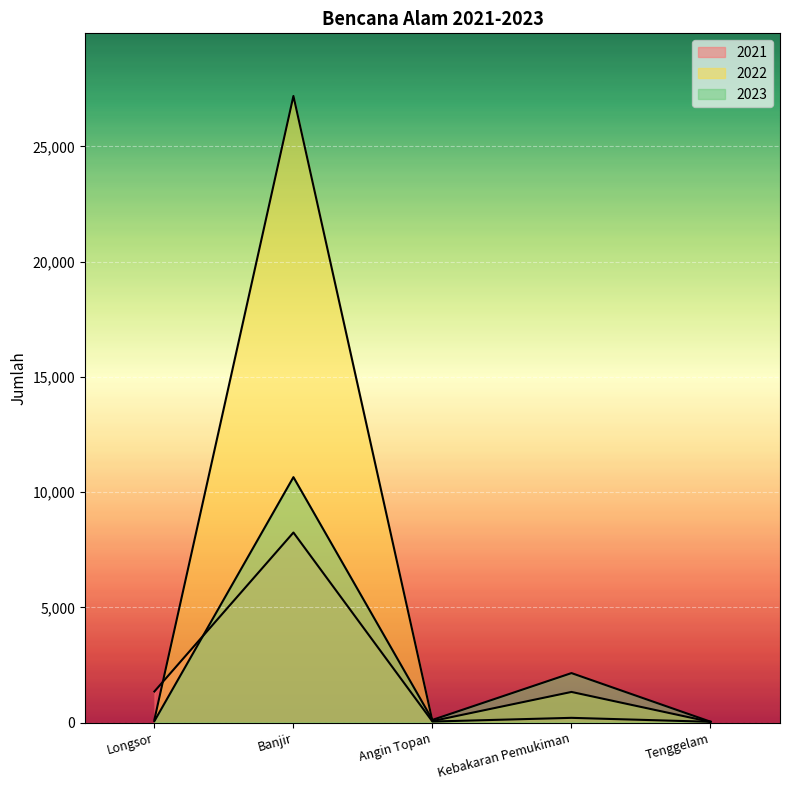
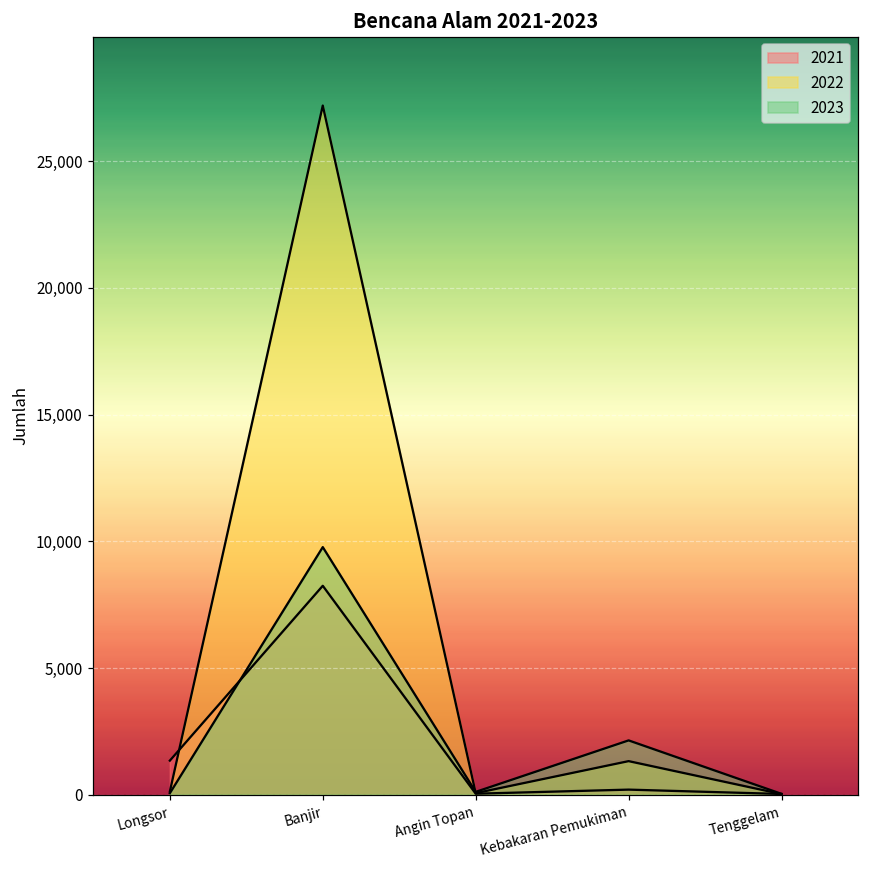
2023, Banjir: 10,600 -> 9,800
